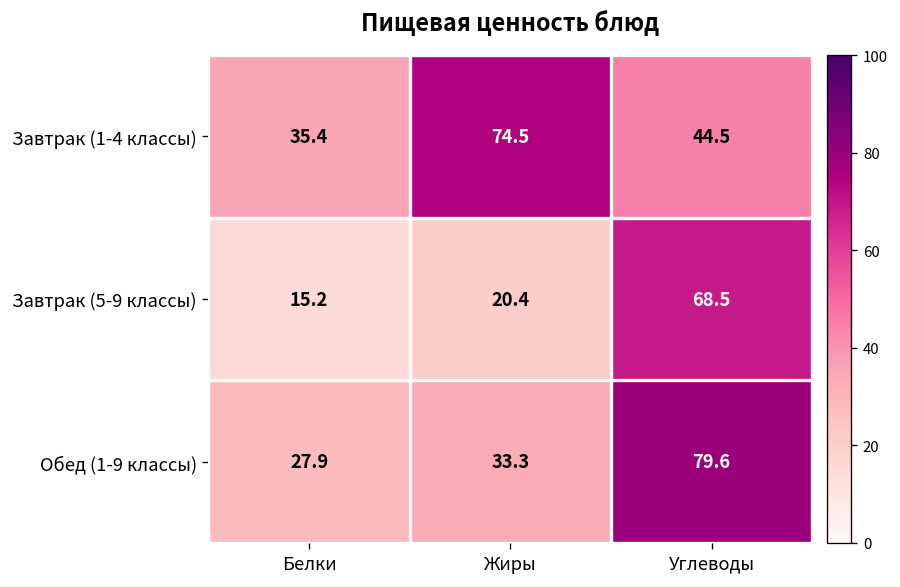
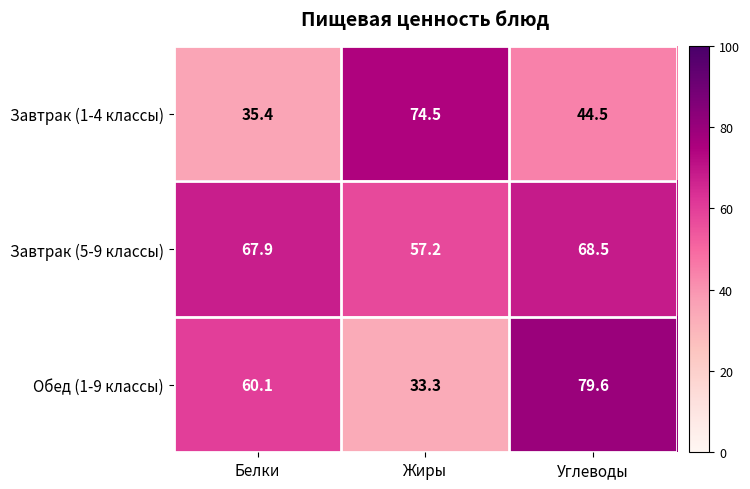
Завтрак (5-9 классы), Белки: 15.2 -> 67.9
Завтрак (5-9 классы), Жиры: 20.4 -> 57.2
Обед (1-9 классы), Белки: 27.9 -> 60.1
